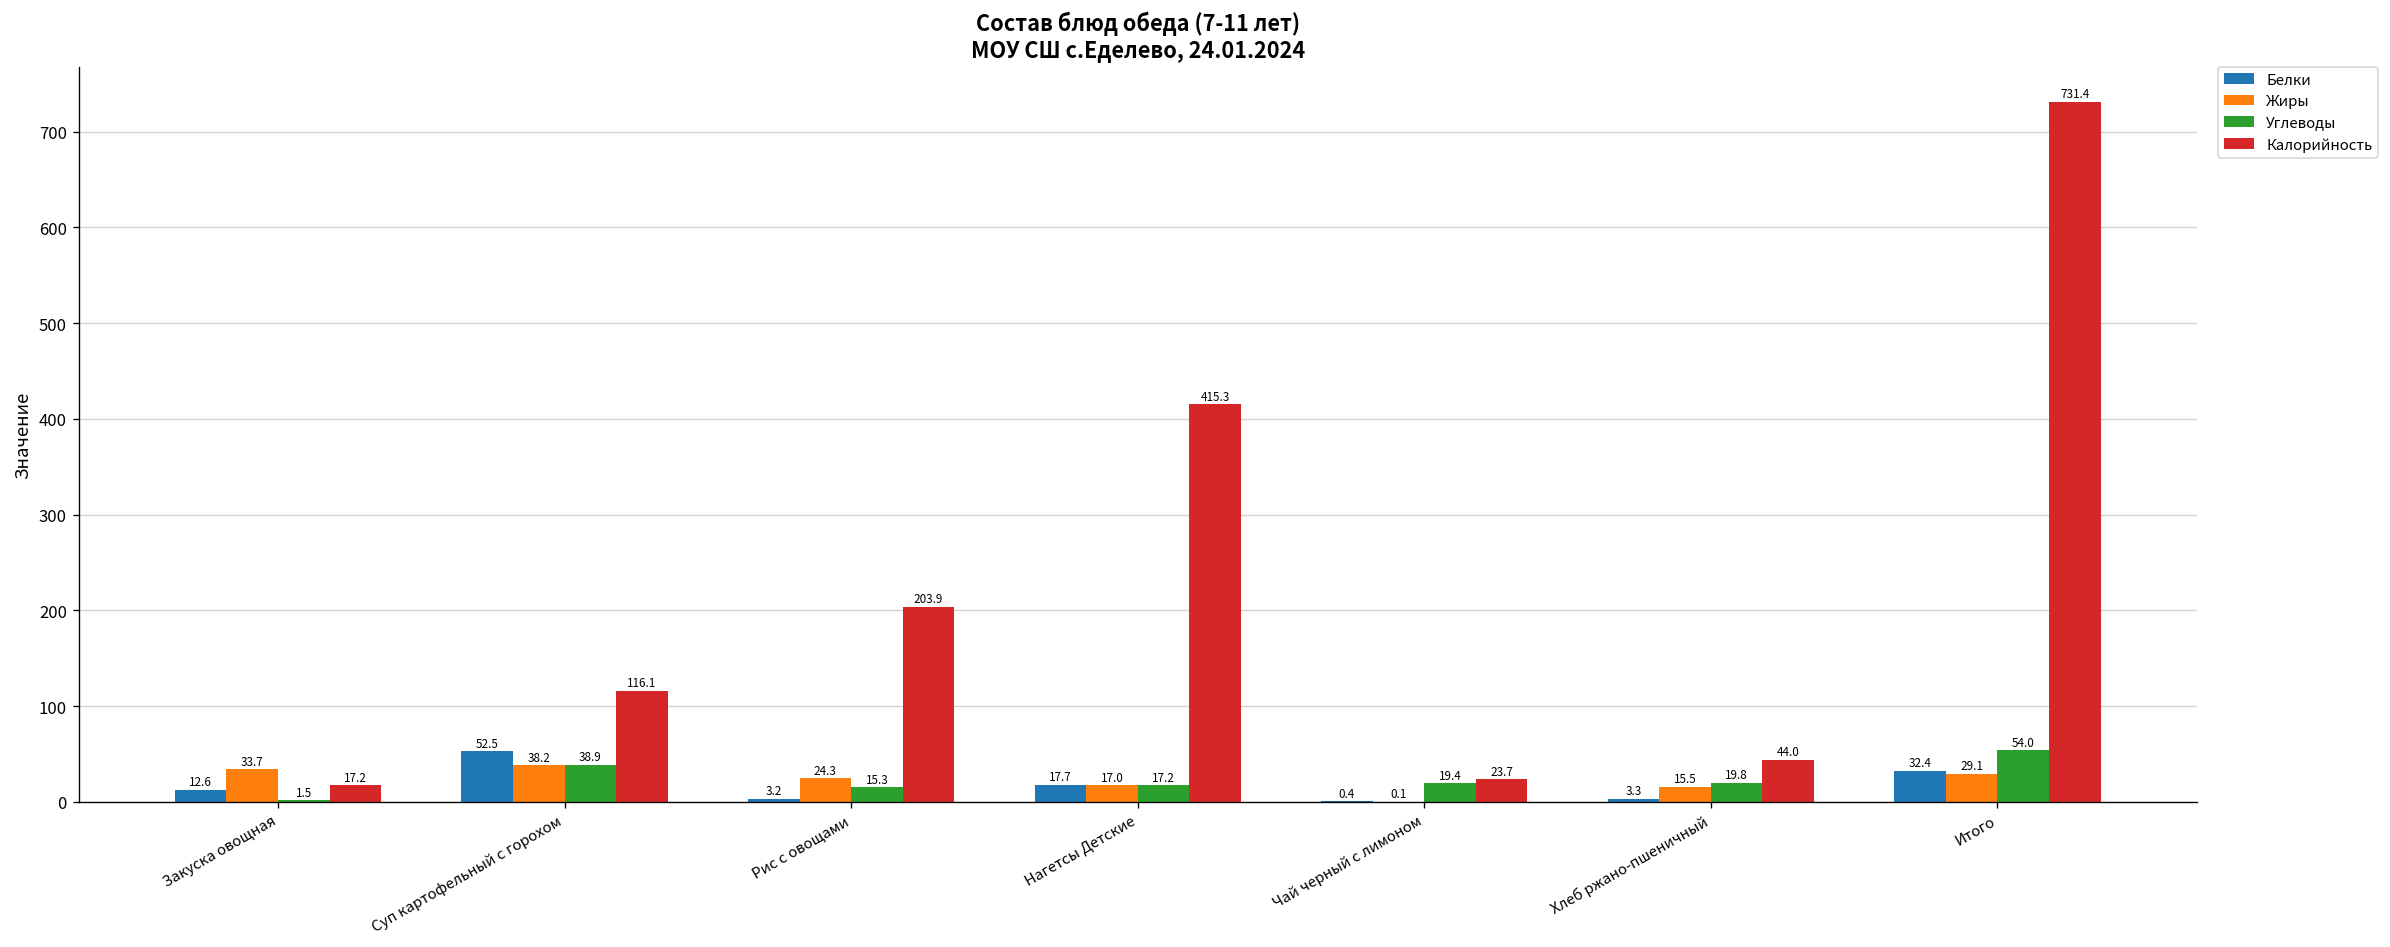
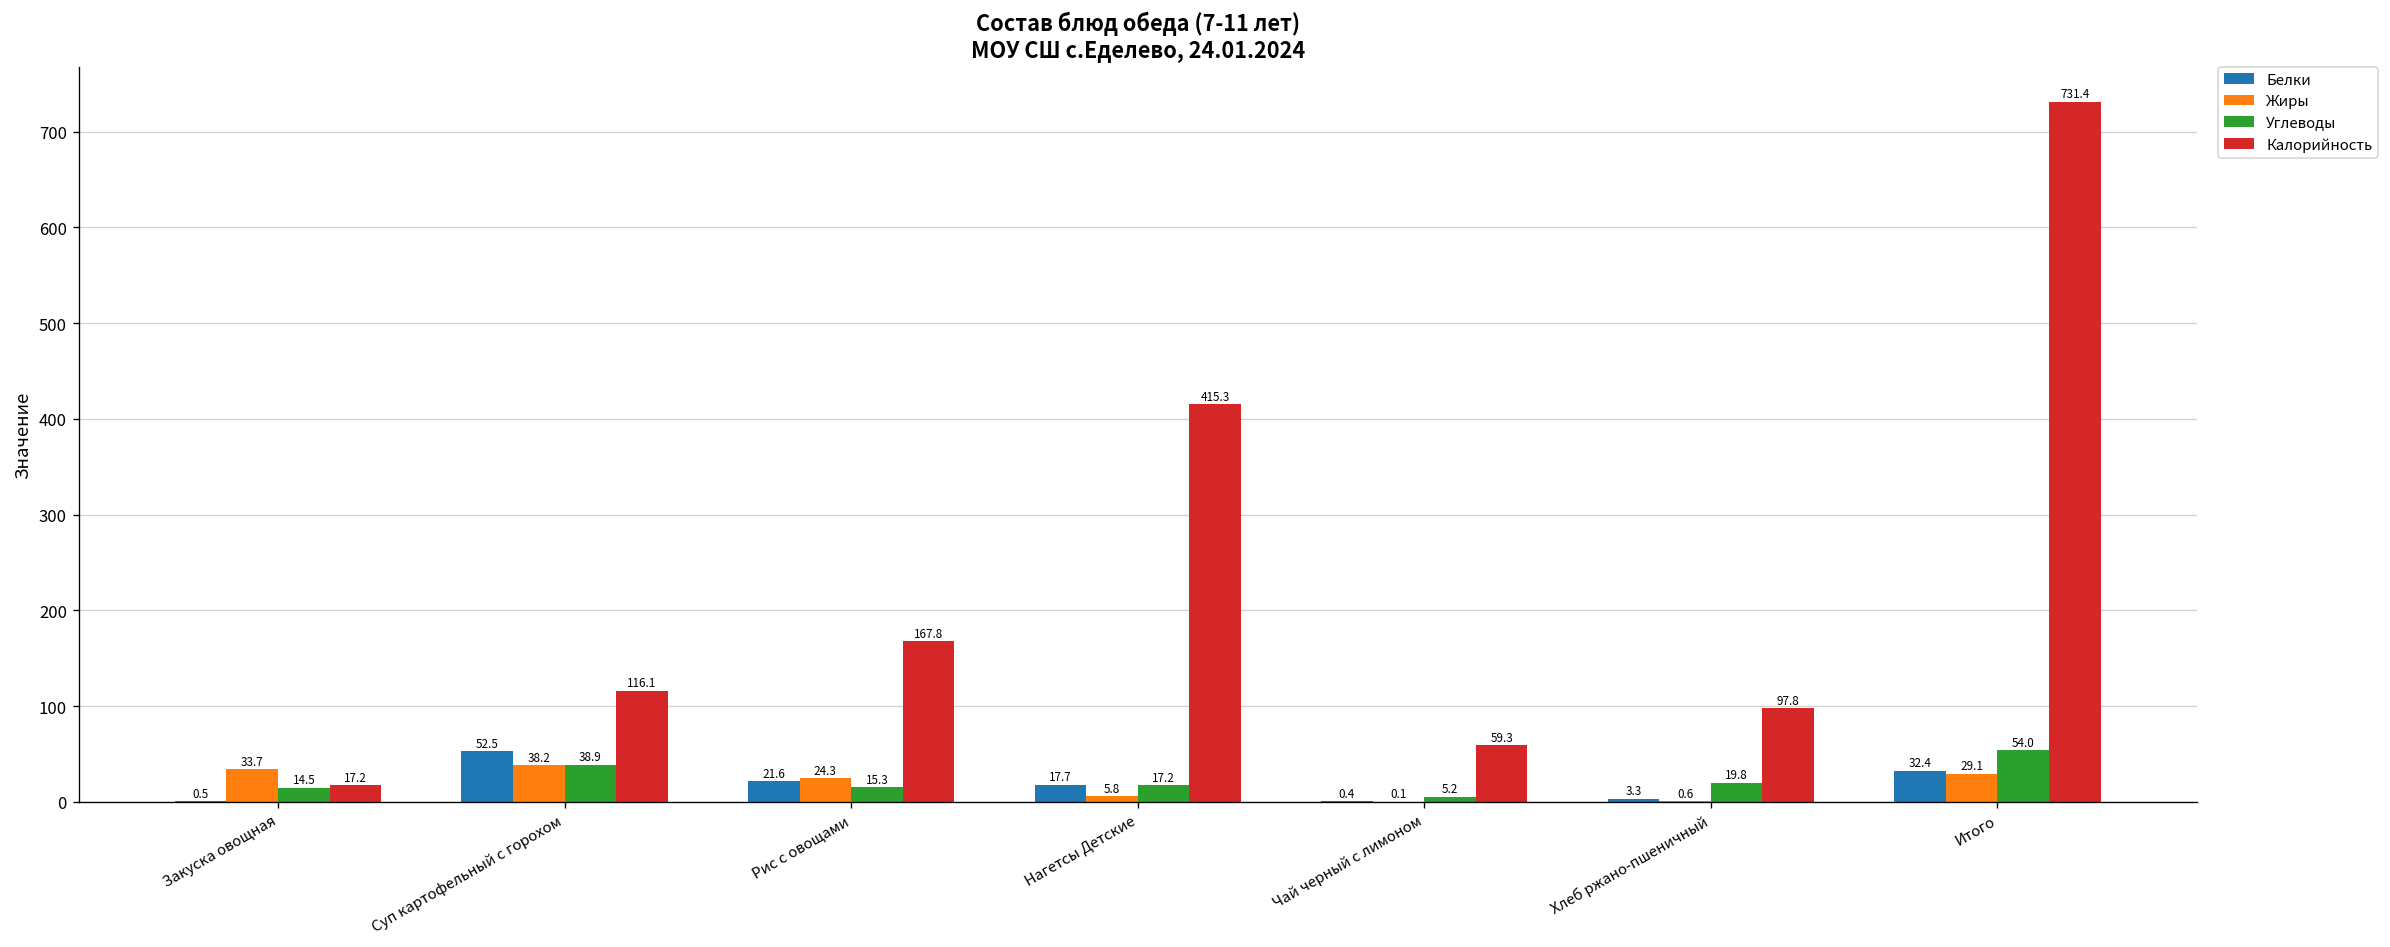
Белки, Закуска овощная: 12.6 -> 0.5
Углеводы, Закуска овощная: 1.5 -> 14.5
Белки, Рис с овощами: 3.2 -> 21.6
Калорийность, Рис с овощами: 203.9 -> 167.8
Жиры, Нагетсы Детские: 17.0 -> 5.8
Углеводы, Чай черный с лимоном: 19.4 -> 5.2
Калорийность, Чай черный с лимоном: 23.7 -> 59.3
Жиры, Хлеб ржано-пшеничный: 15.5 -> 0.6
Калорийность, Хлеб ржано-пшеничный: 44.0 -> 97.8
